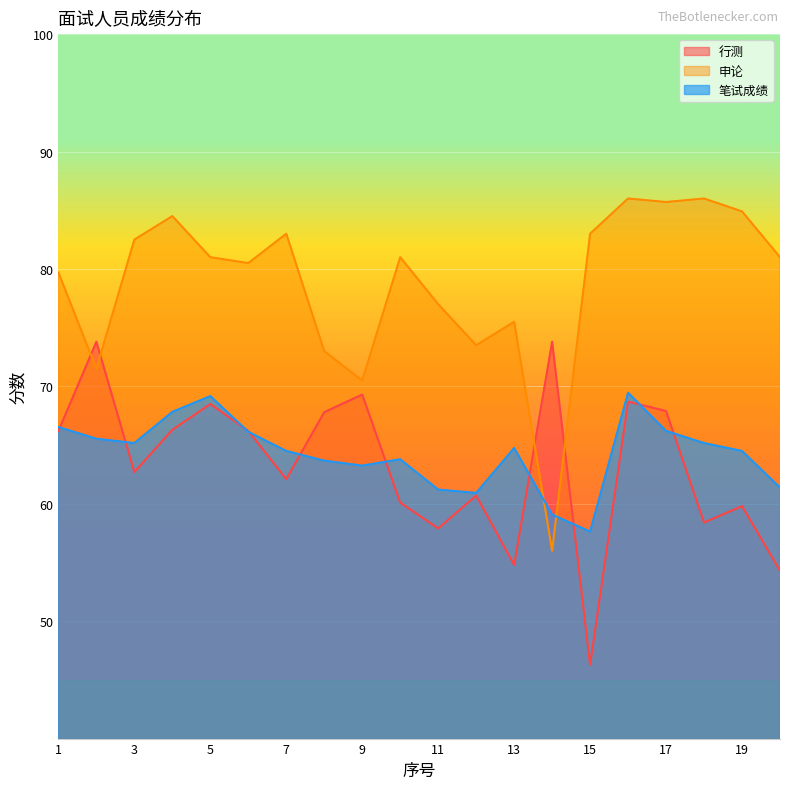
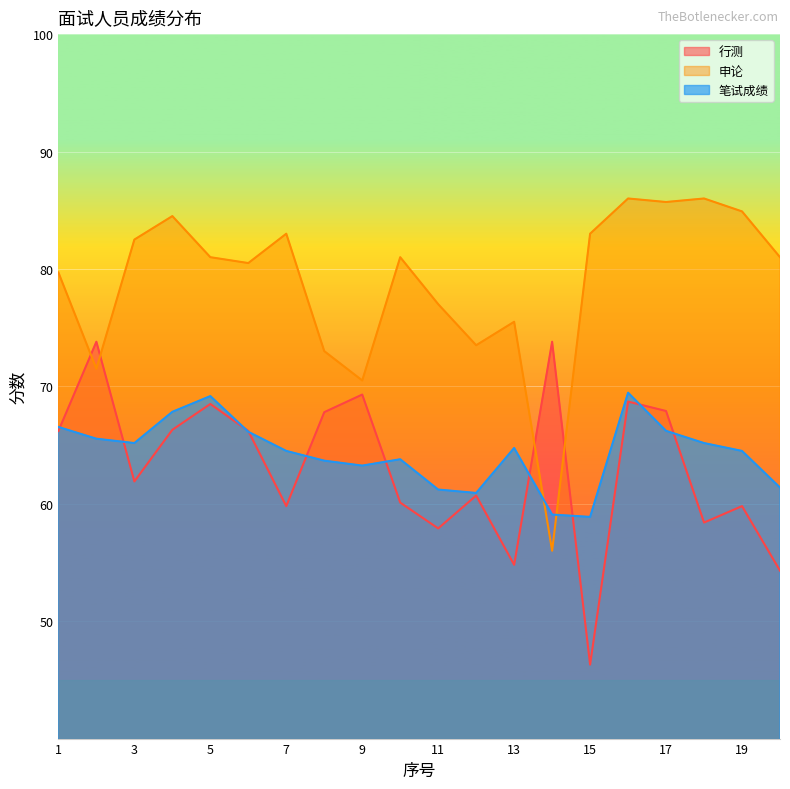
行测, 3: 62.7 -> 61.9
行测, 7: 62.1 -> 59.8
笔试成绩, 15: 57.6 -> 58.9
